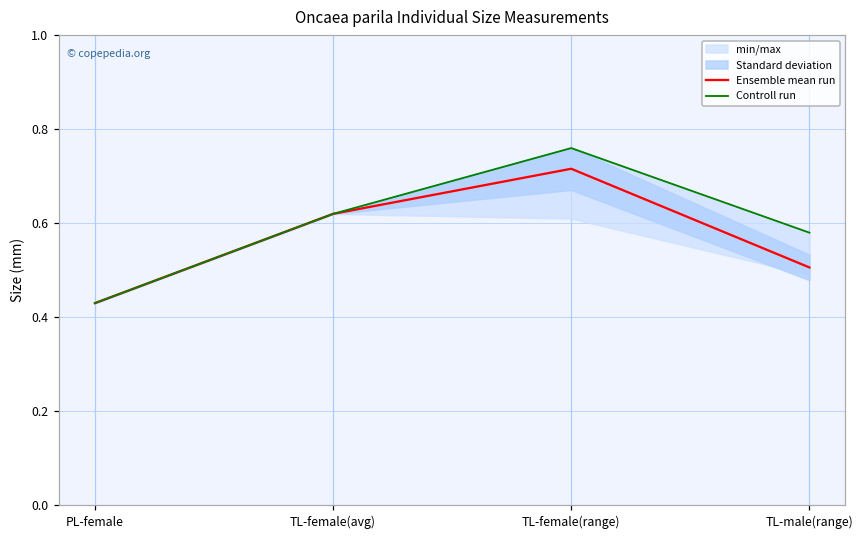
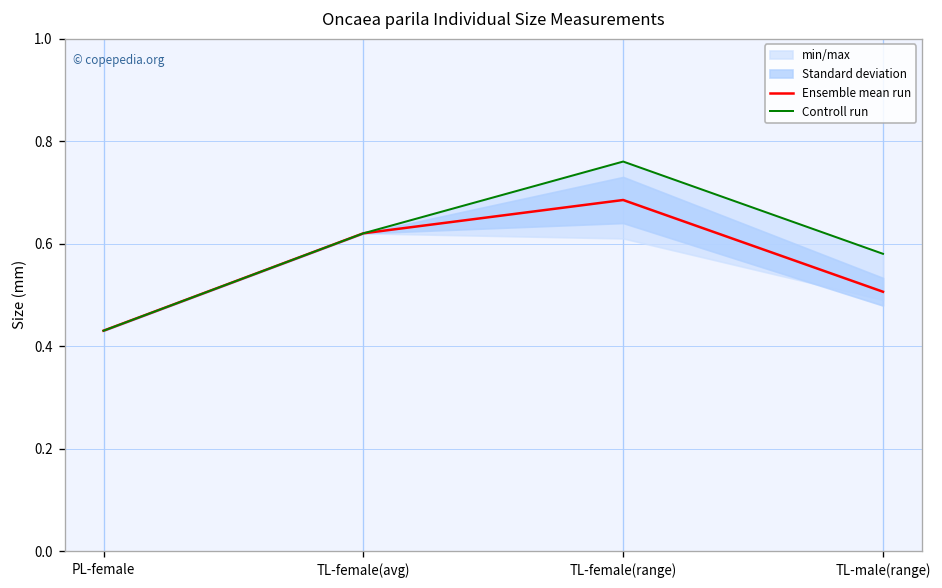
Ensemble mean run, TL-female(range): 0.72 -> 0.69
